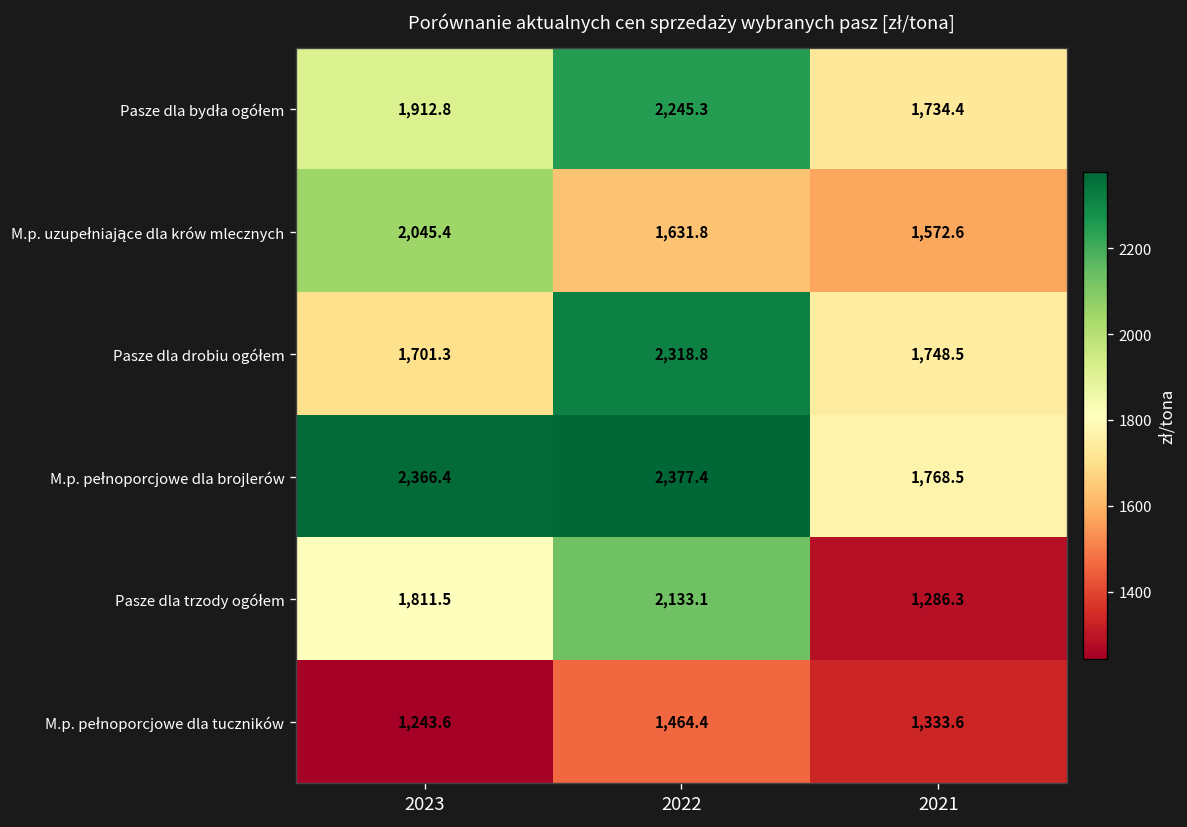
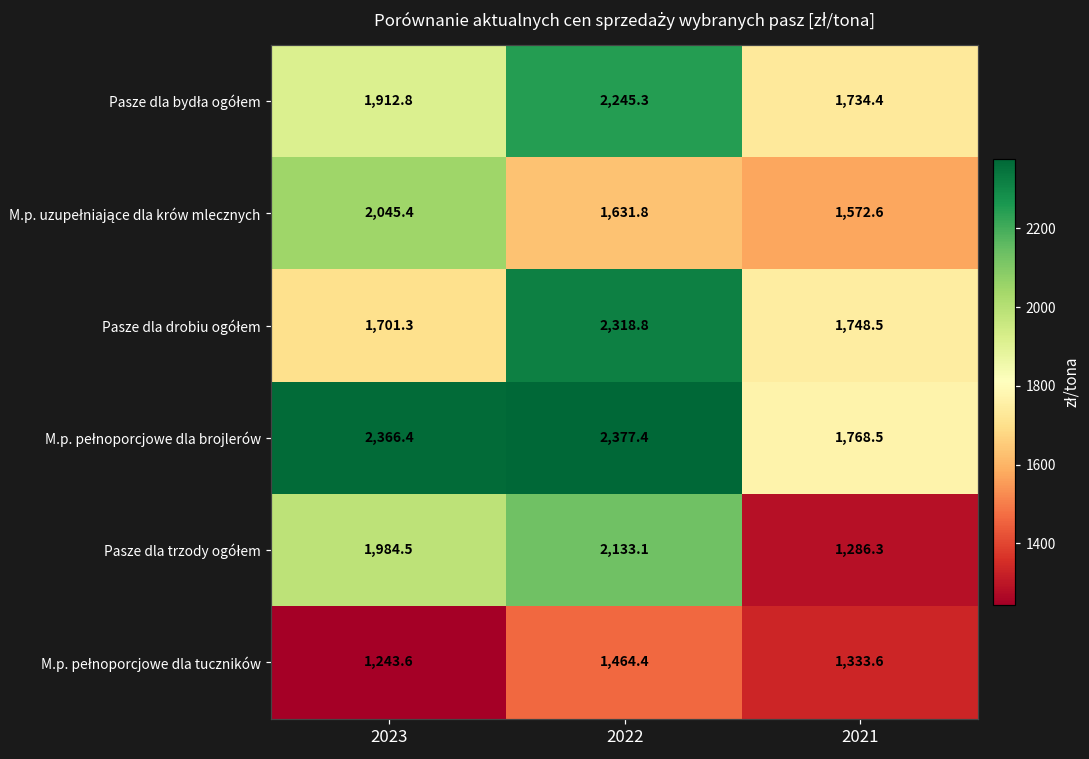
Pasze dla trzody ogółem, 2023: 1,811.5 -> 1,984.5
